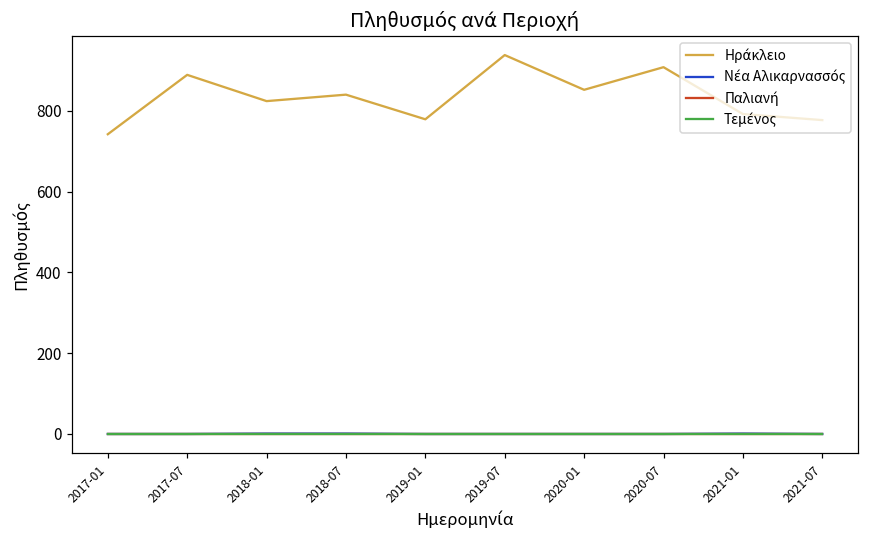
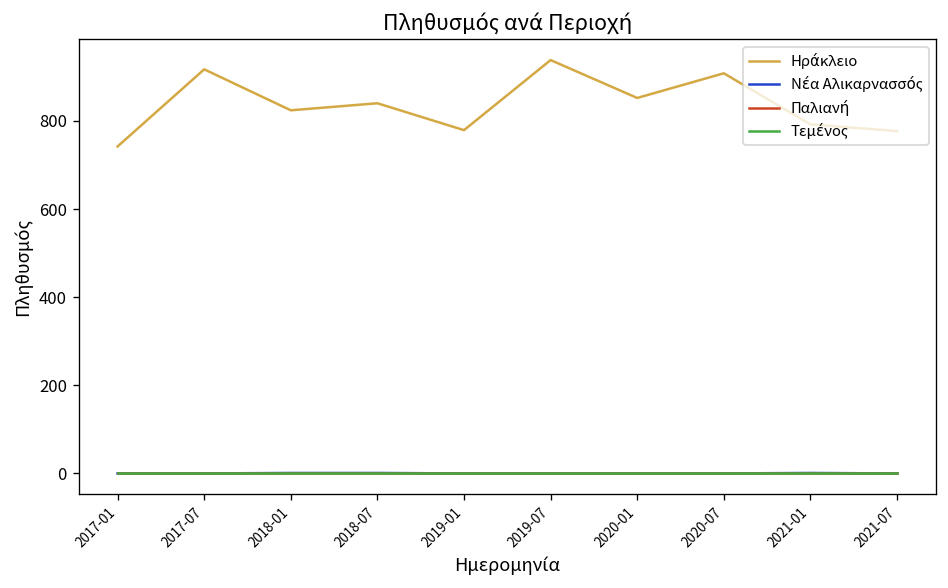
Ηράκλειο, 2017-07: 890 -> 920
